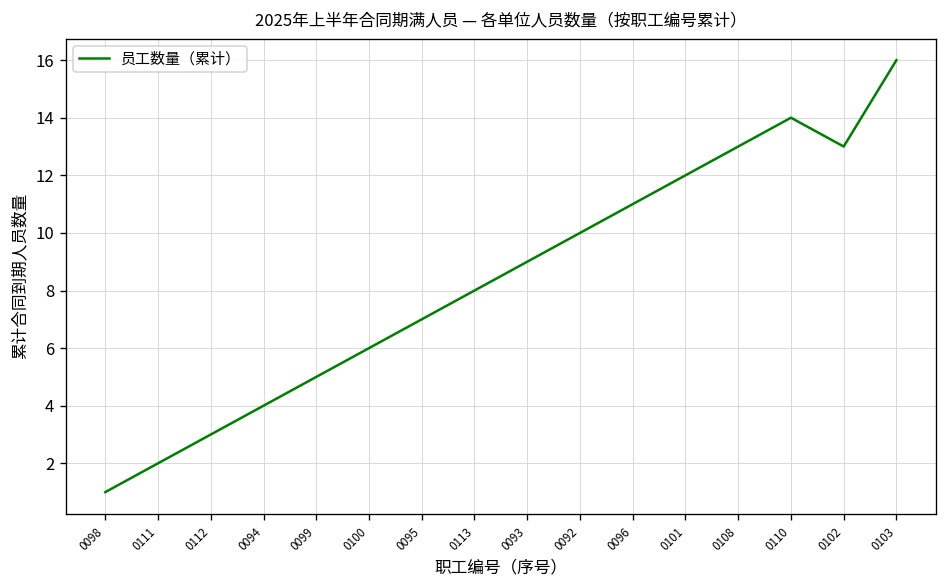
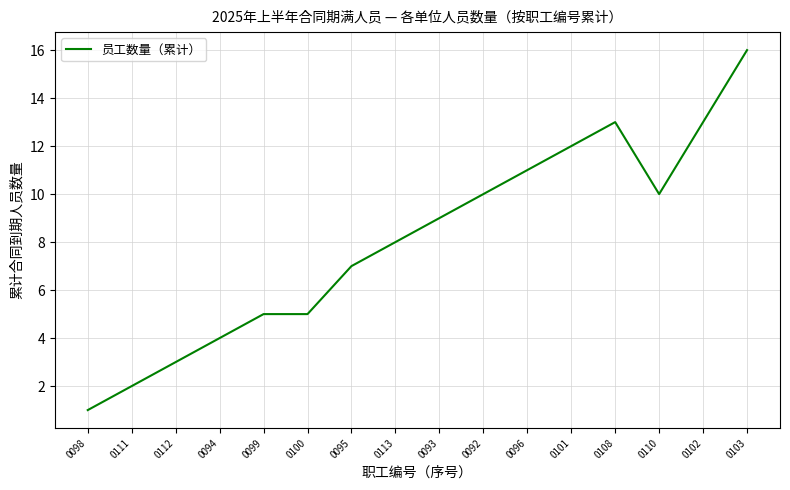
0100: 6 -> 5
0110: 14 -> 10
